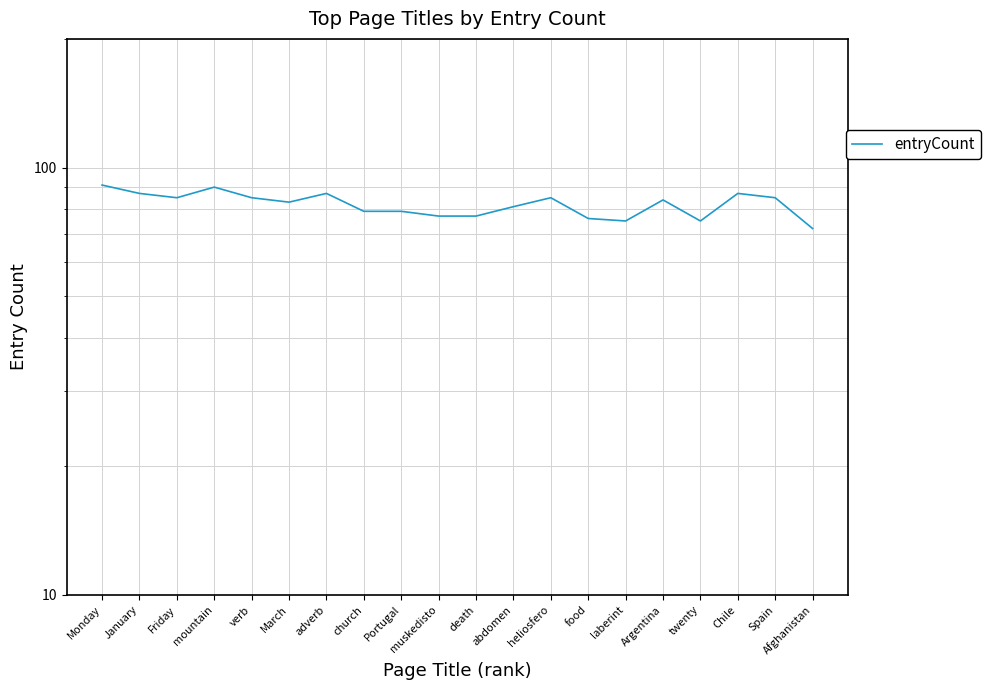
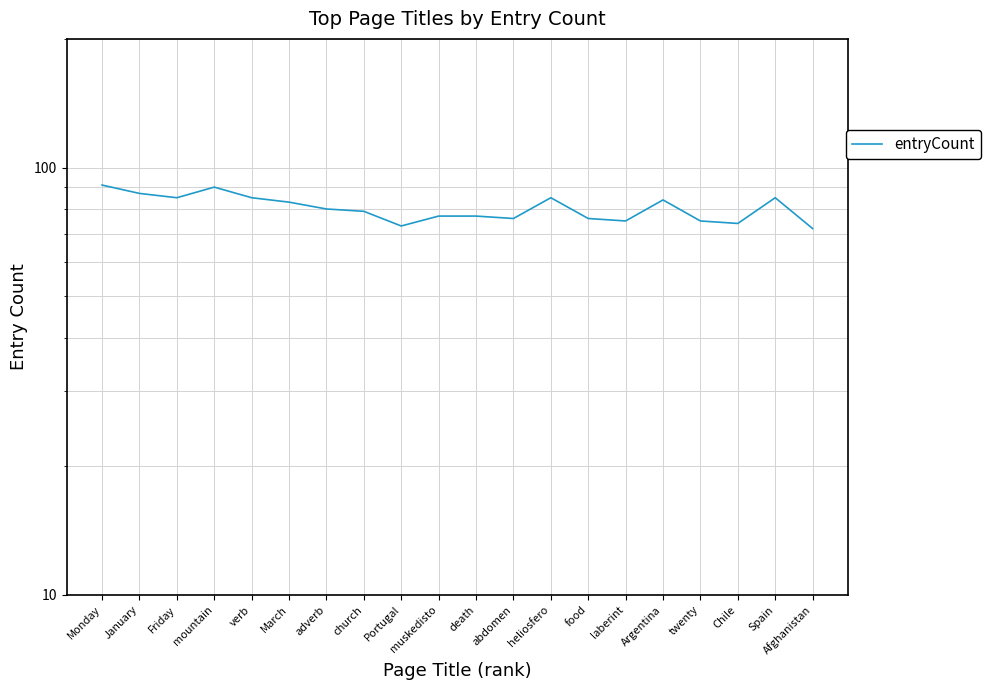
adverb: 87 -> 80
Portugal: 79 -> 73
abdomen: 81 -> 76
Chile: 87 -> 74
